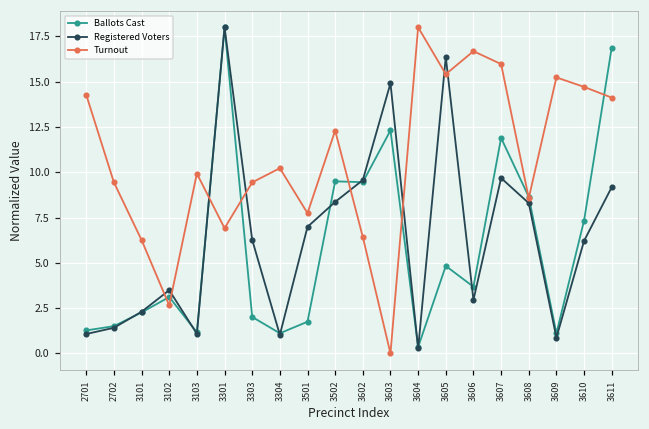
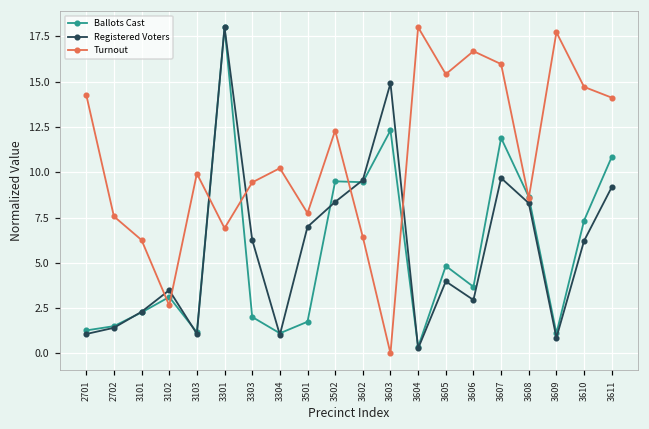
Turnout, 2702: 9.4 -> 7.6
Registered Voters, 3605: 16.4 -> 4.0
Turnout, 3609: 15.2 -> 17.7
Ballots Cast, 3611: 16.9 -> 10.8
